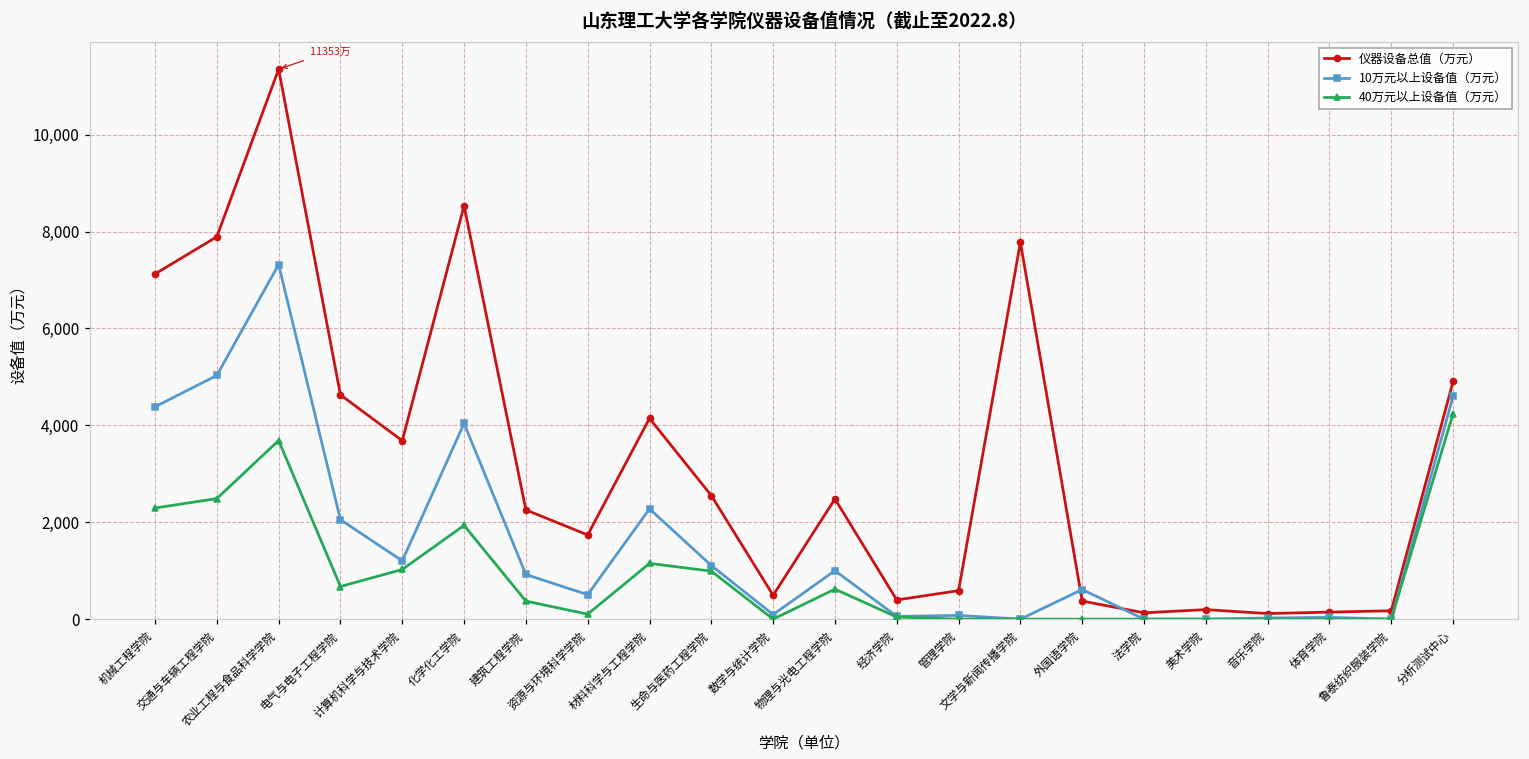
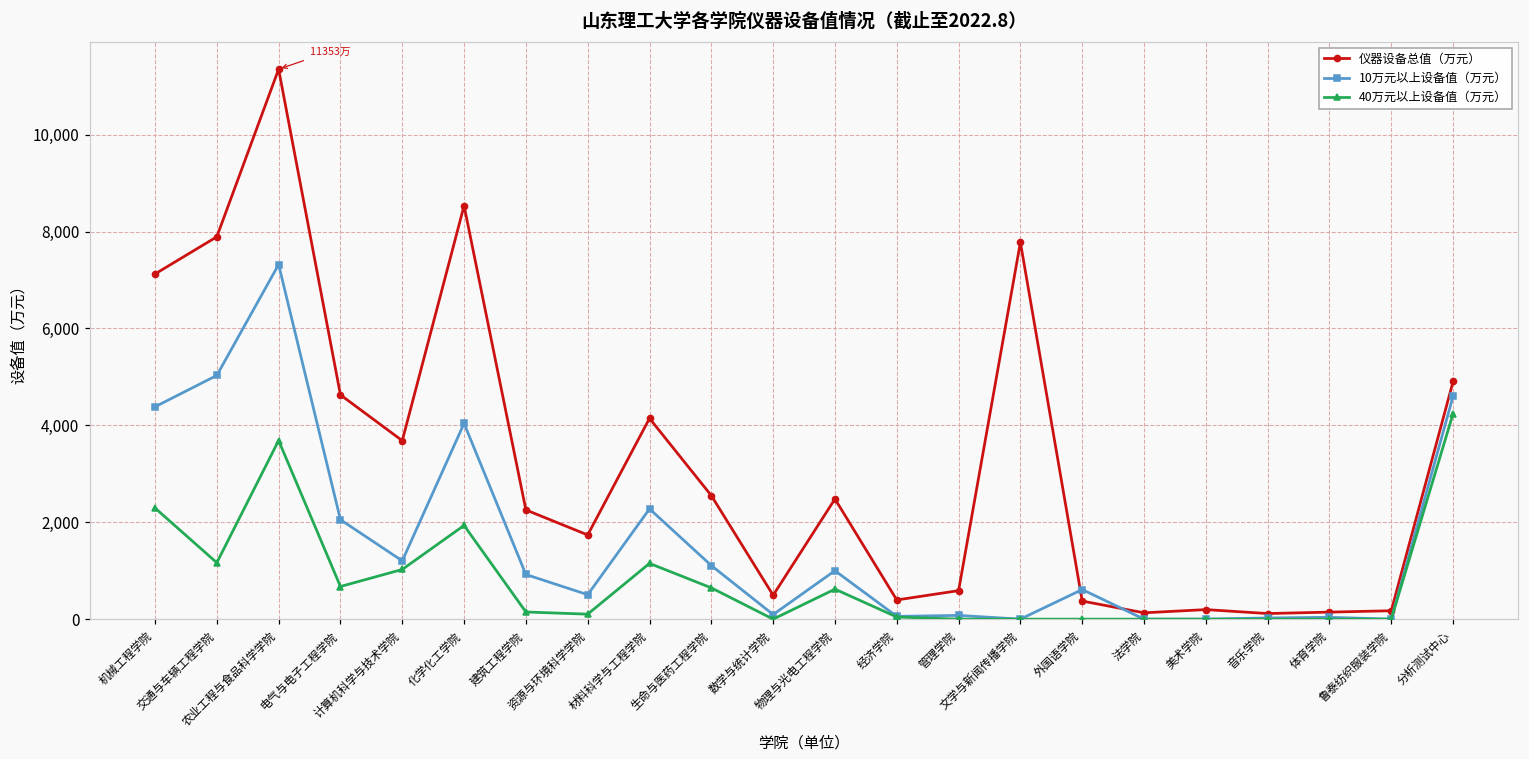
40万元以上设备值（万元）, 交通与车辆工程学院: 2,500 -> 1,200
40万元以上设备值（万元）, 建筑工程学院: 400 -> 100
40万元以上设备值（万元）, 生命与医药工程学院: 1,000 -> 600
